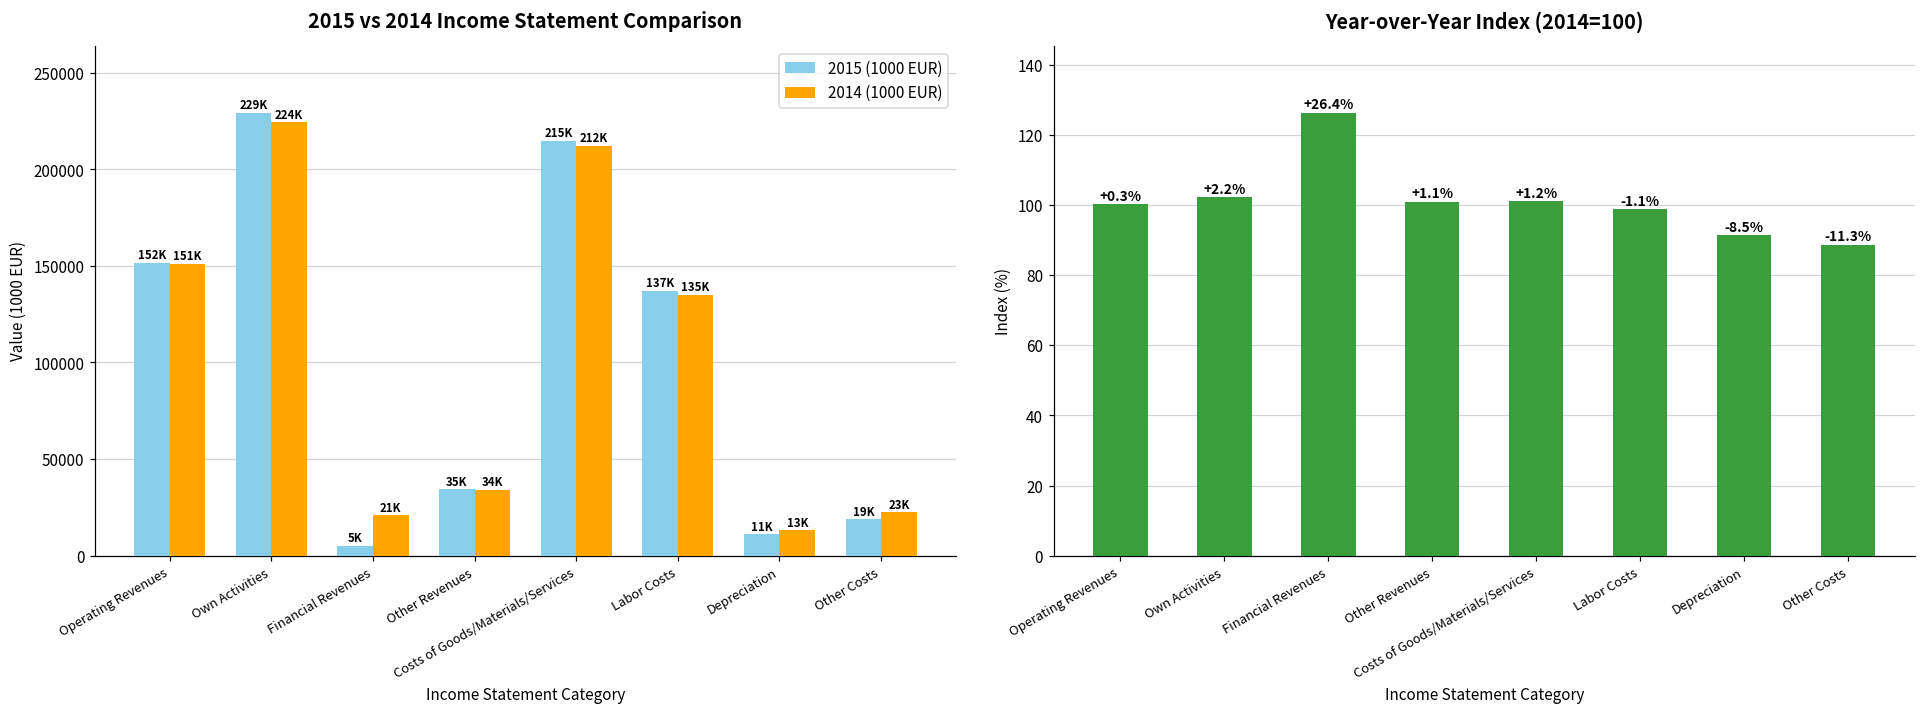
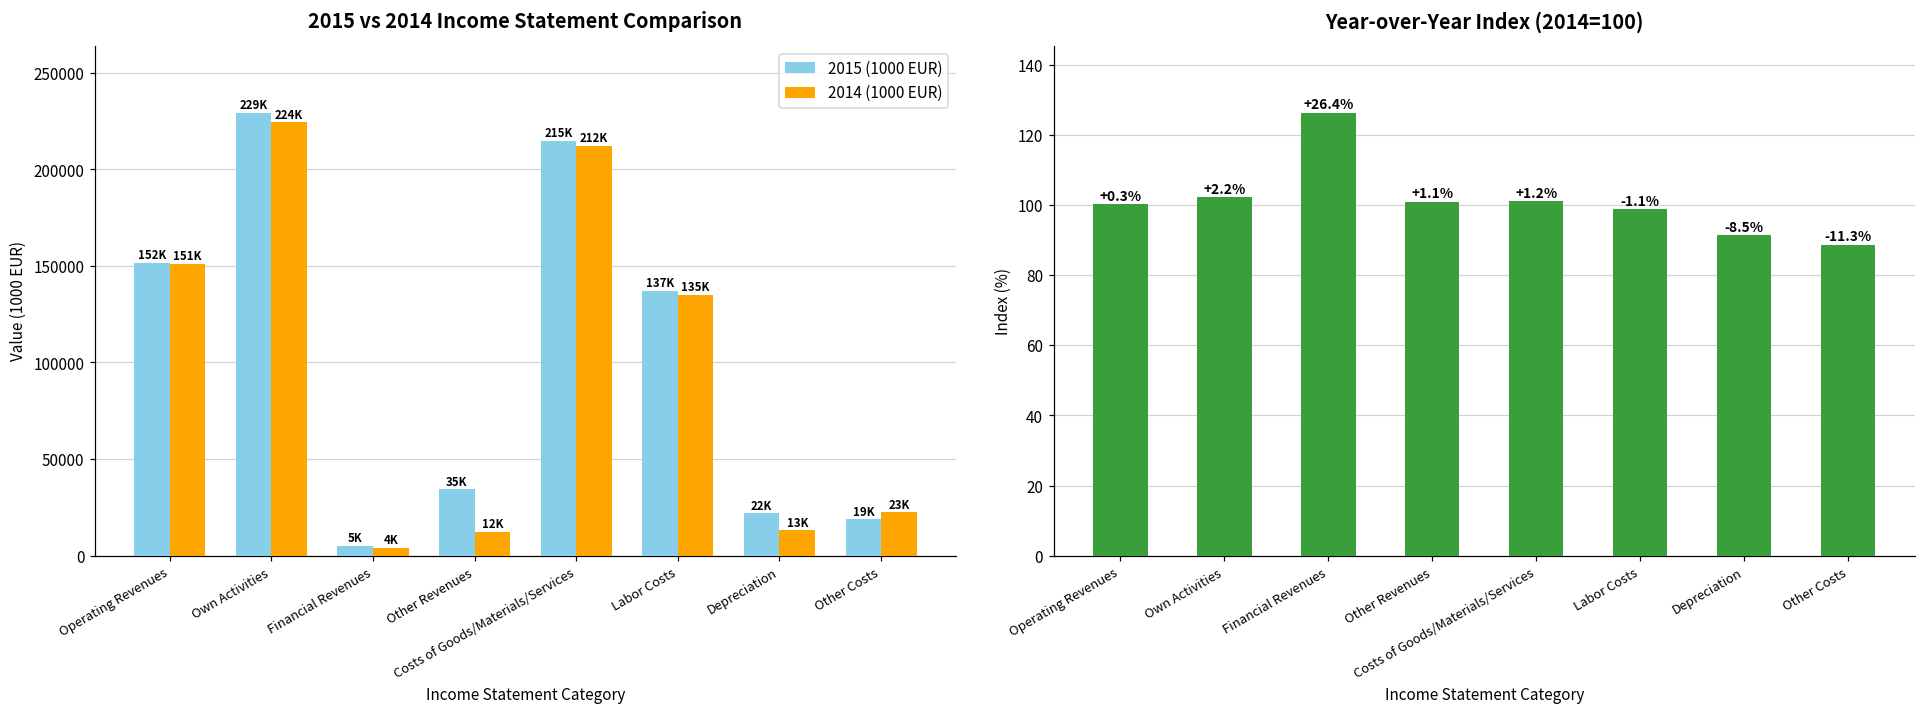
2015 vs 2014 Income Statement Comparison, 2014 (1000 EUR), Financial Revenues: 21K -> 4K
2015 vs 2014 Income Statement Comparison, 2014 (1000 EUR), Other Revenues: 34K -> 12K
2015 vs 2014 Income Statement Comparison, 2015 (1000 EUR), Depreciation: 11K -> 22K
